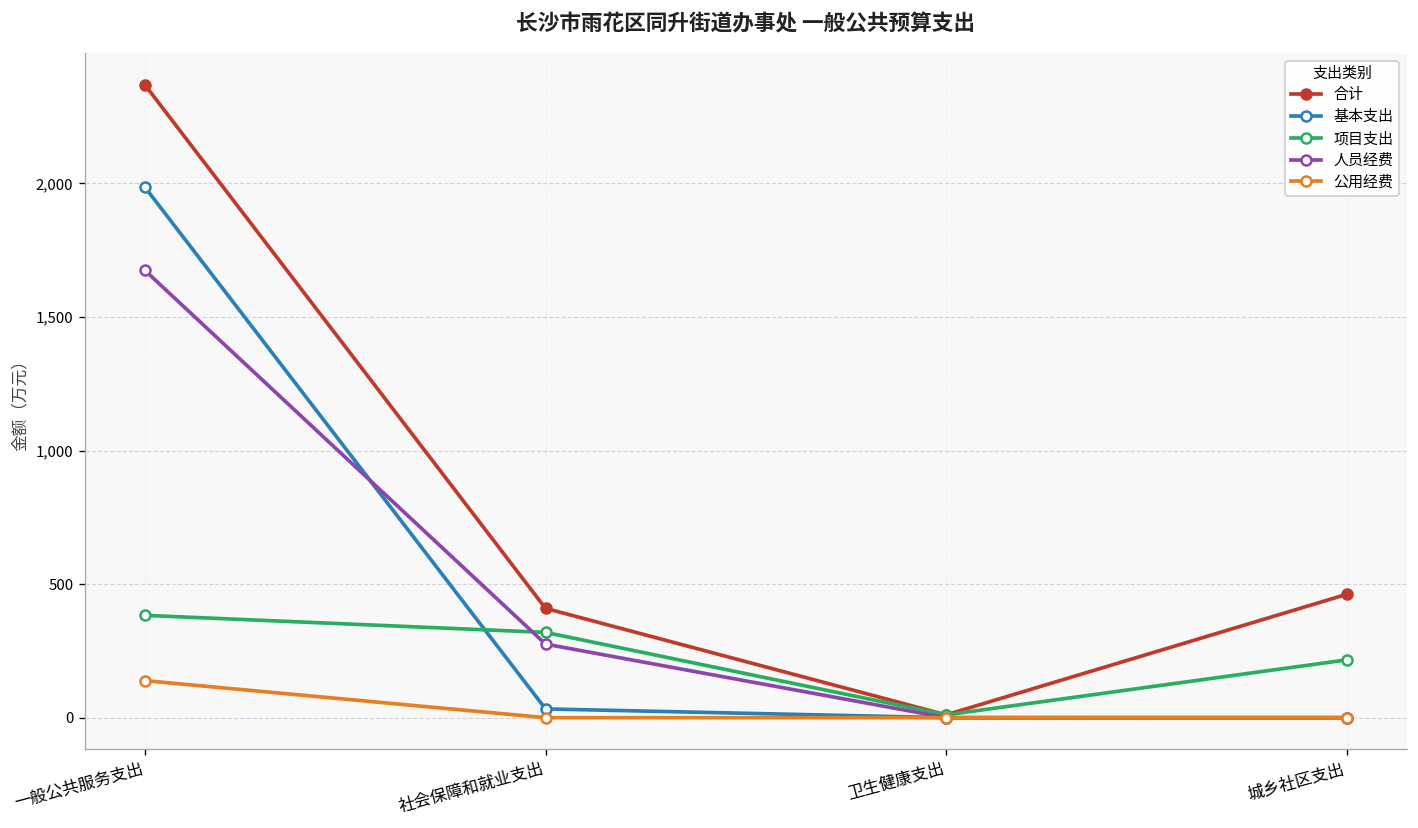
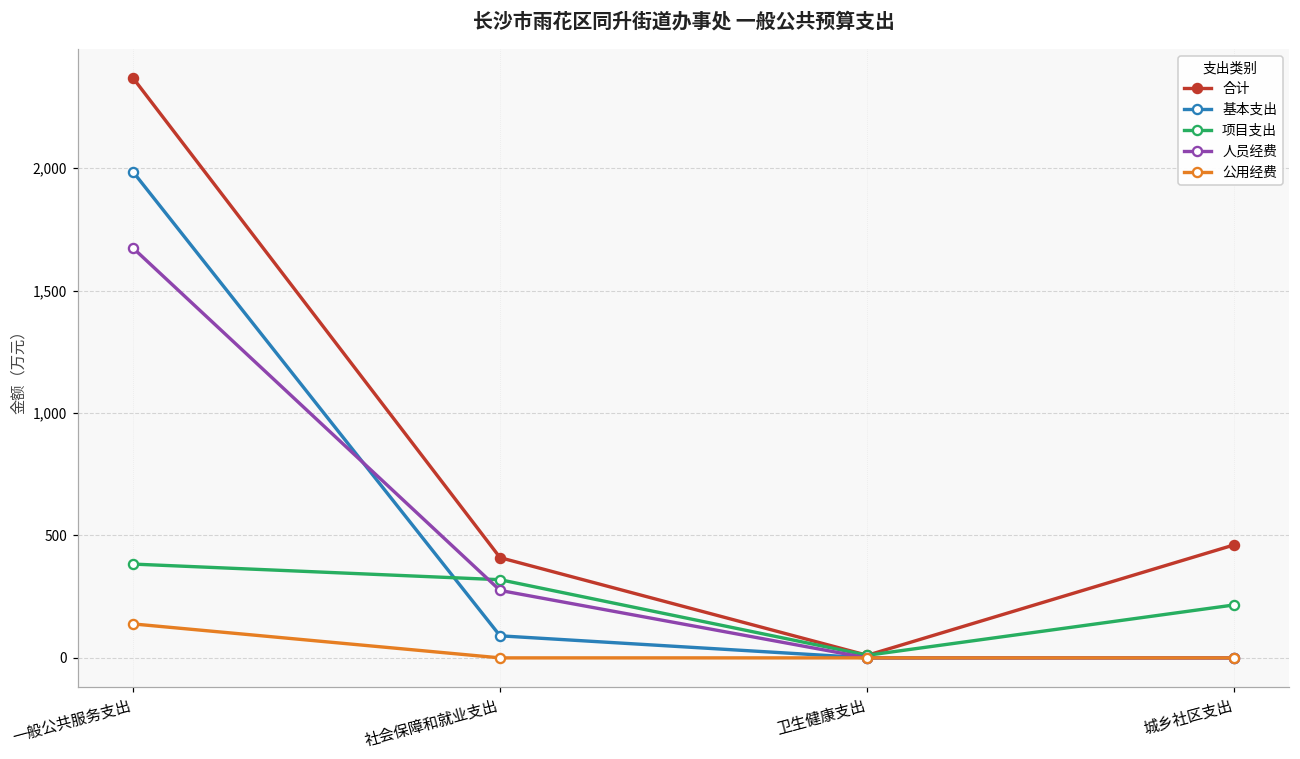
基本支出, 社会保障和就业支出: 30 -> 90
